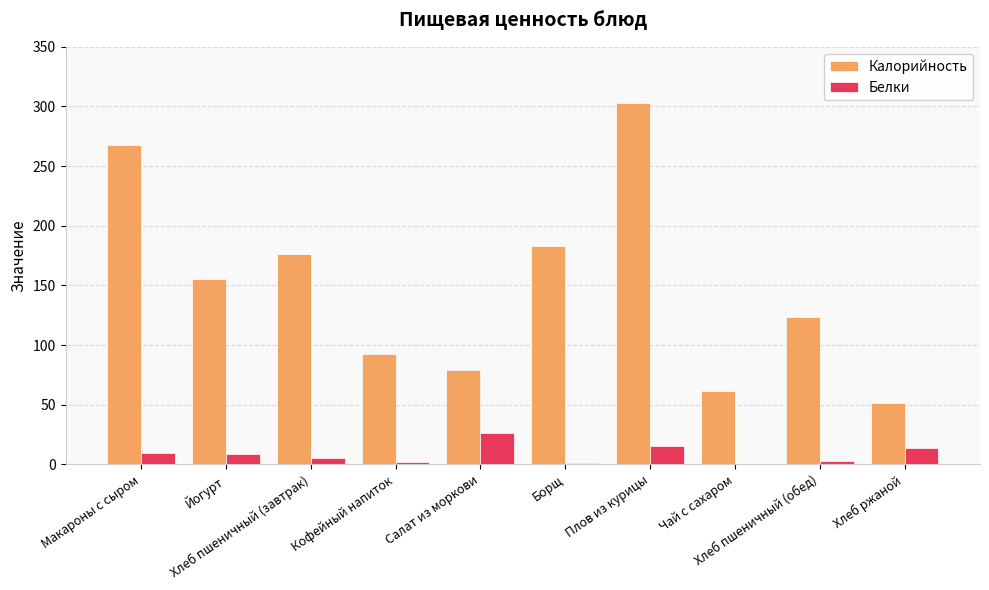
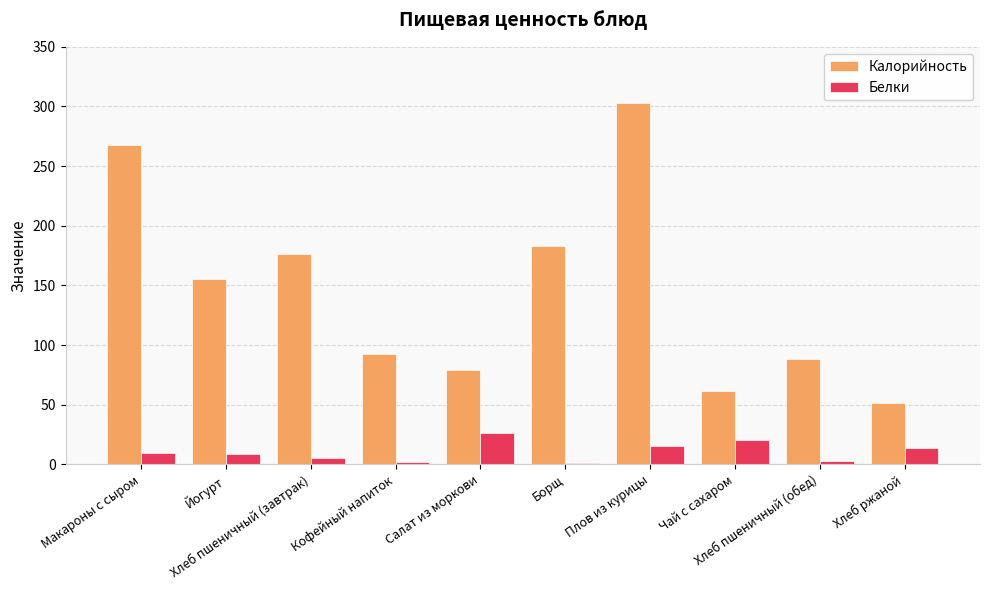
Белки, Чай с сахаром: 0 -> 20
Калорийность, Хлеб пшеничный (обед): 124 -> 88
